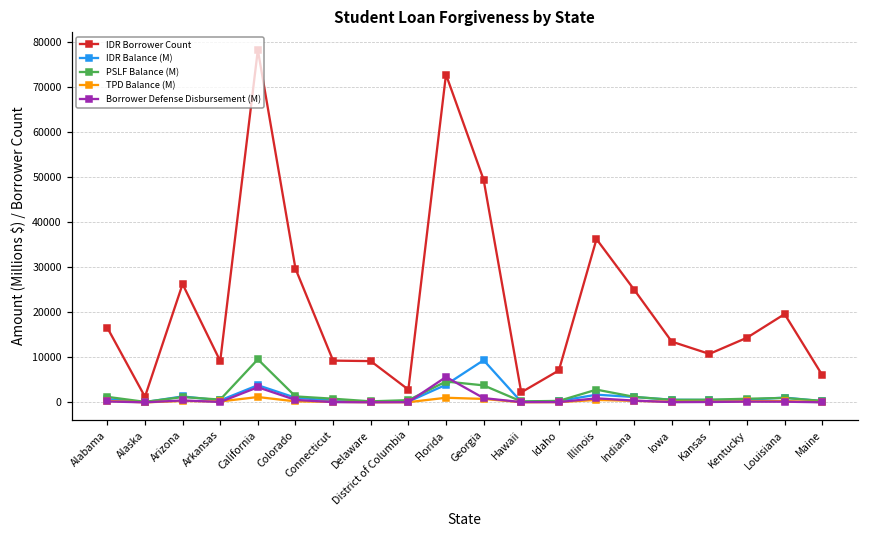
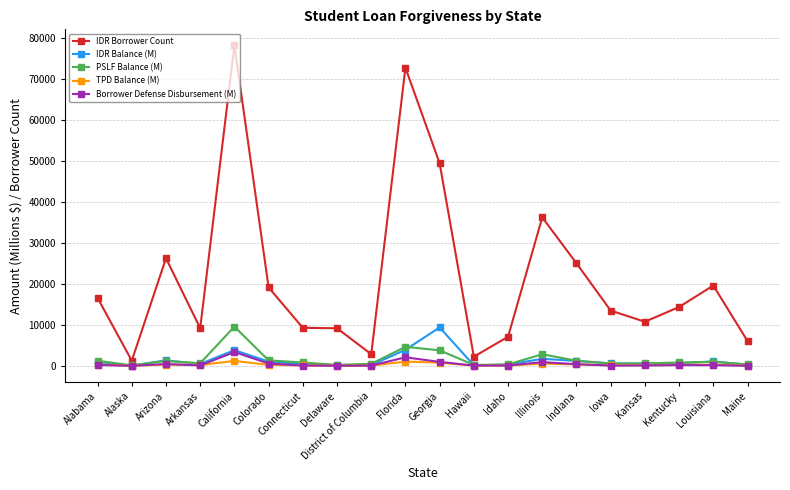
IDR Borrower Count, Colorado: 30000 -> 19000
Borrower Defense Disbursement (M), Florida: 6000 -> 2000
